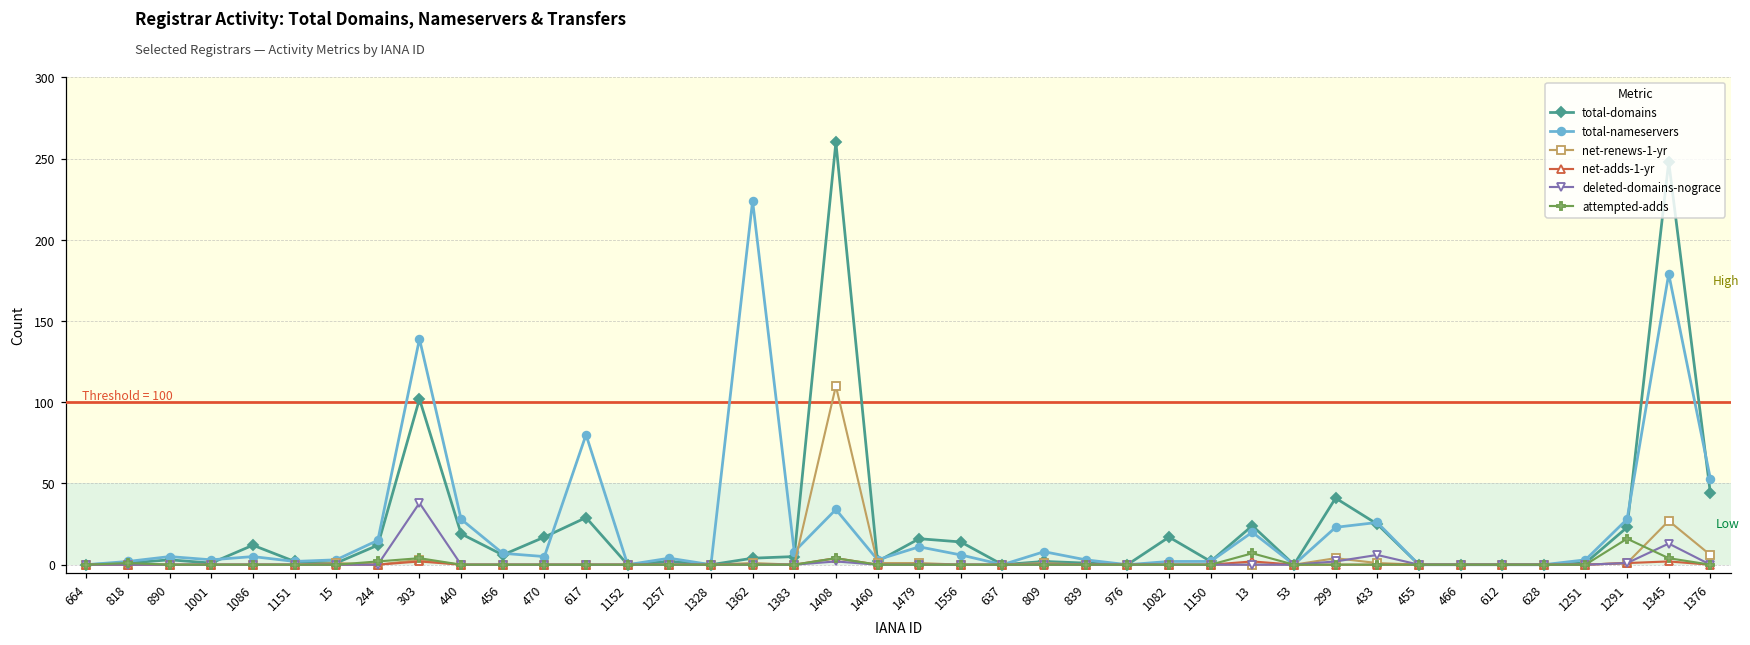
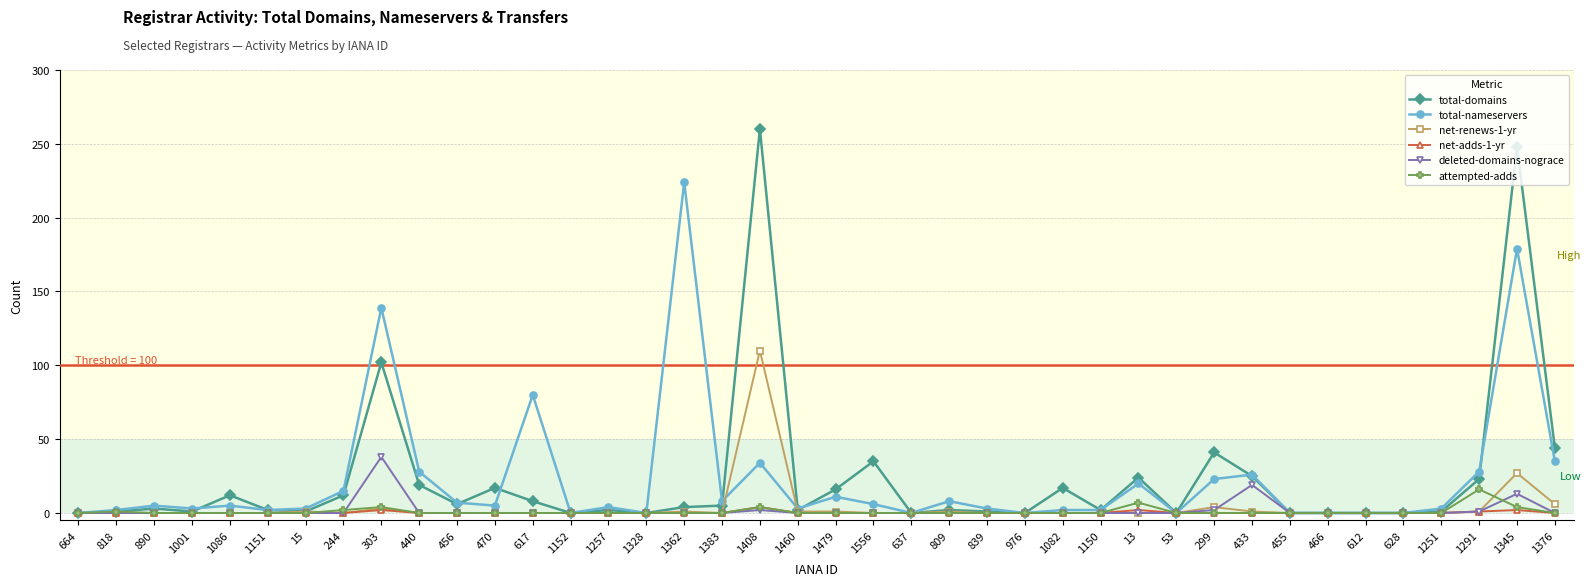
total-domains, 617: 29 -> 8
total-domains, 1556: 14 -> 35
deleted-domains-nograce, 433: 6 -> 19
total-nameservers, 1376: 53 -> 35
